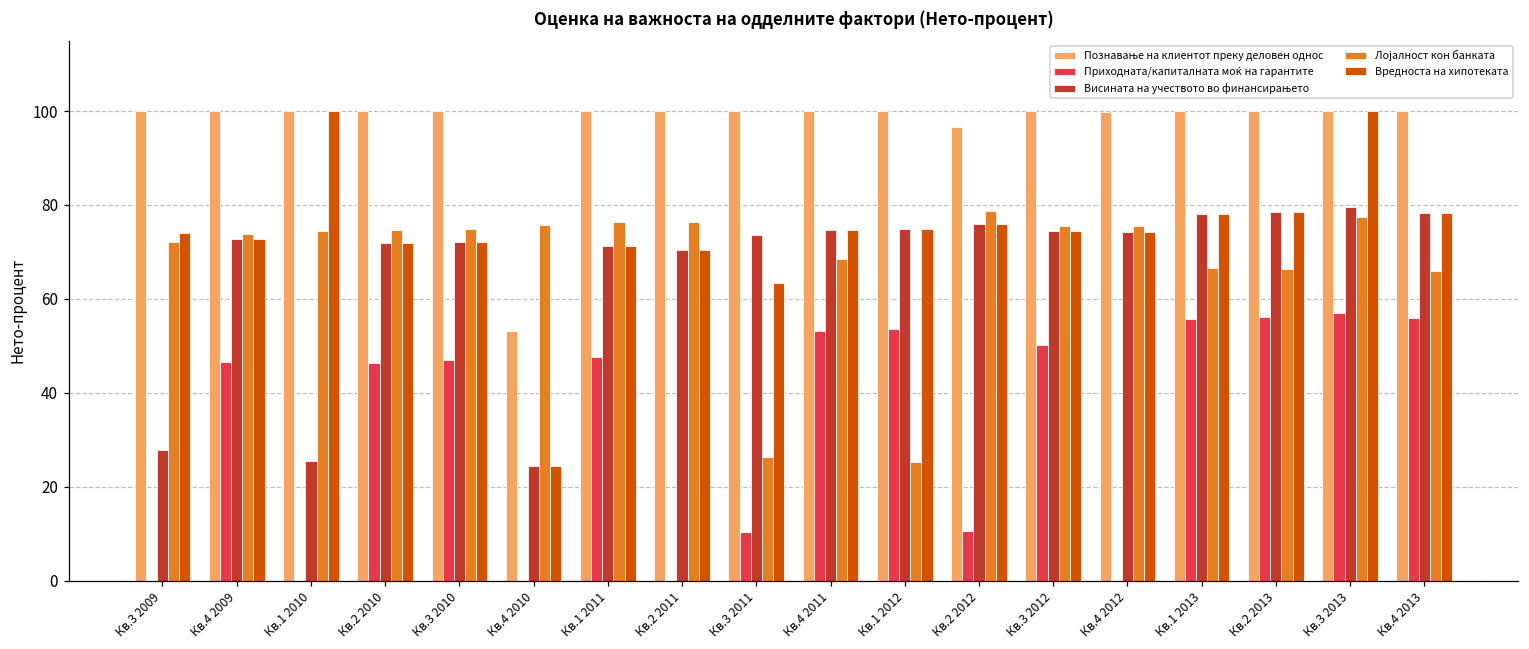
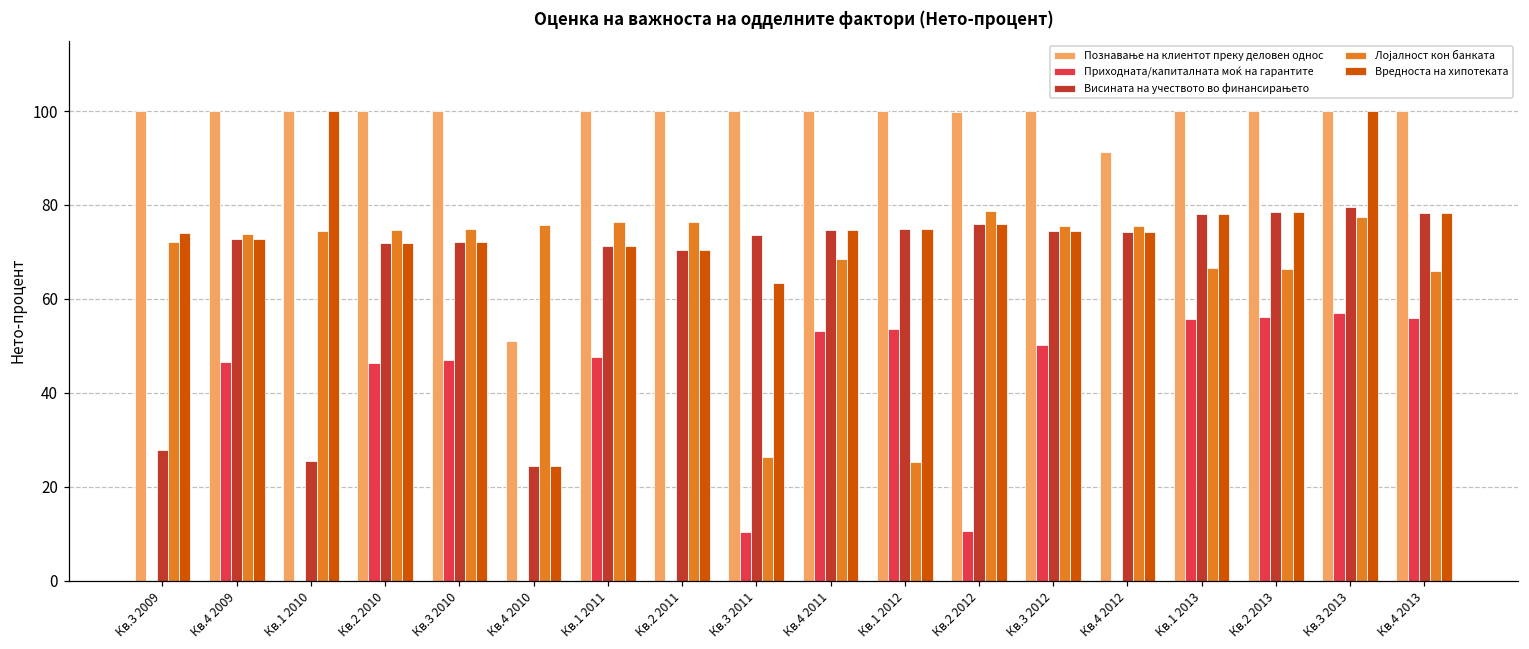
Познавање на клиентот преку деловен однос, Кв.4 2010: 53 -> 51
Познавање на клиентот преку деловен однос, Кв.2 2012: 97 -> 100
Познавање на клиентот преку деловен однос, Кв.4 2012: 100 -> 91
